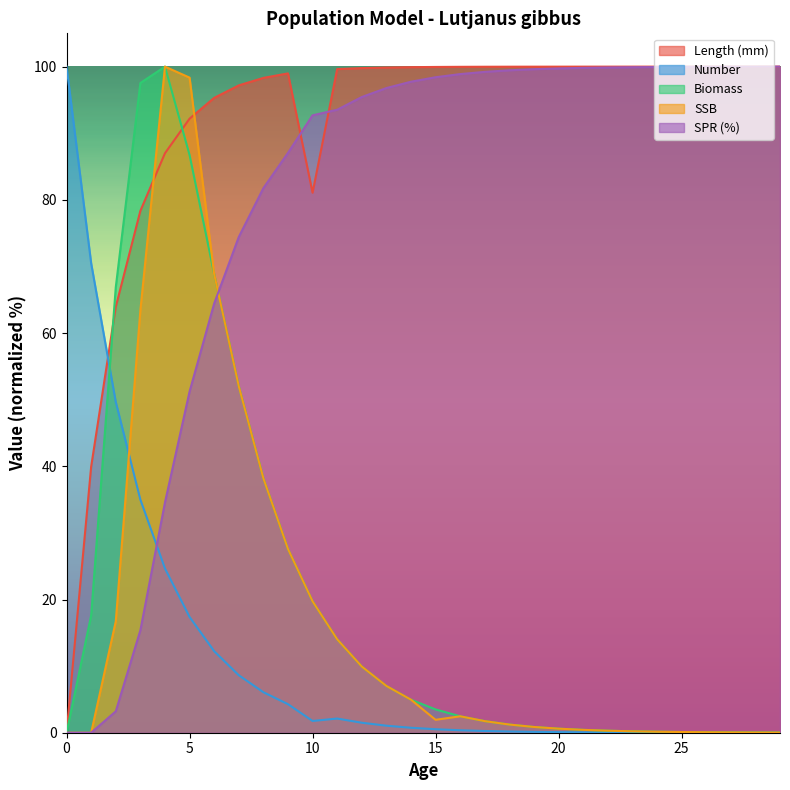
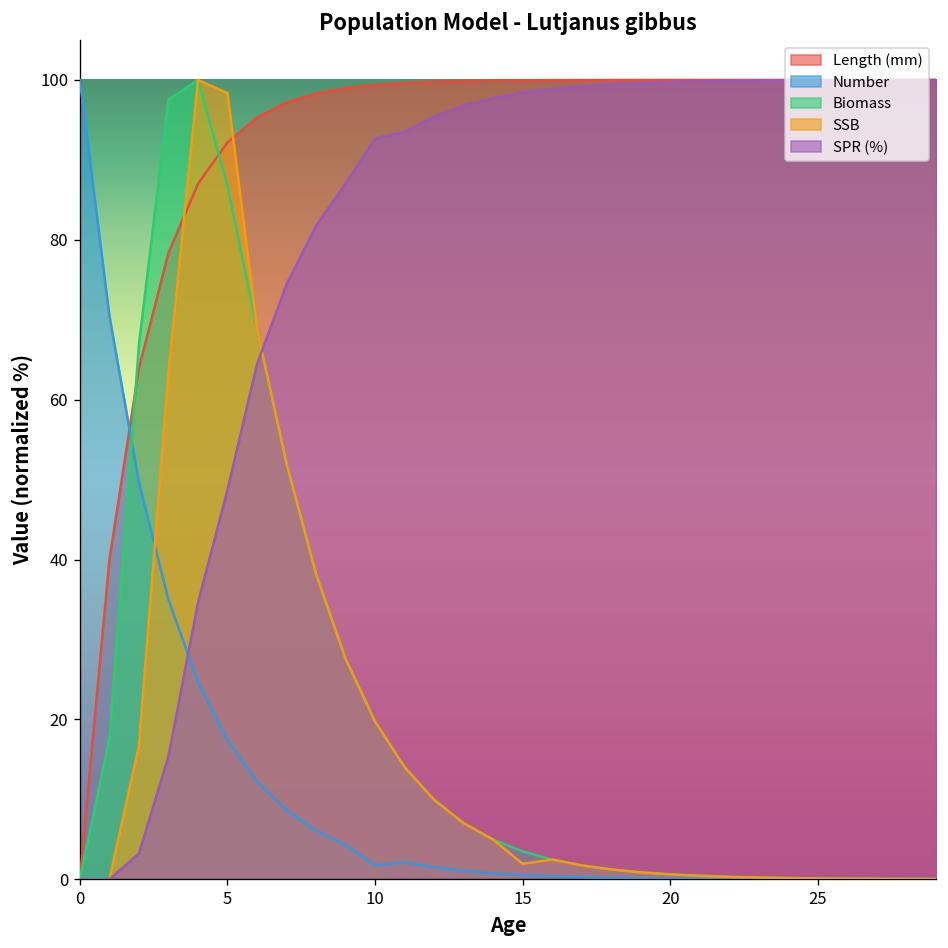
SPR (%), 5: 51 -> 49
Length (mm), 10: 81 -> 99
